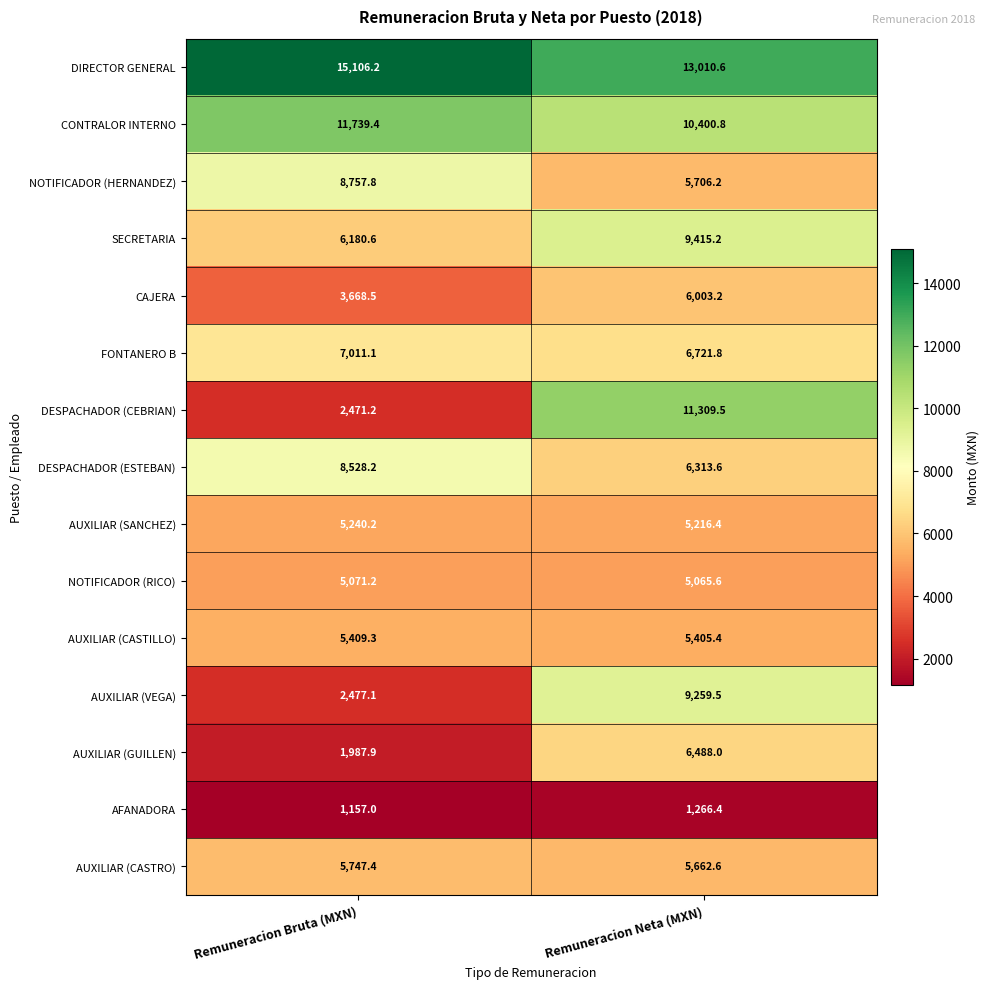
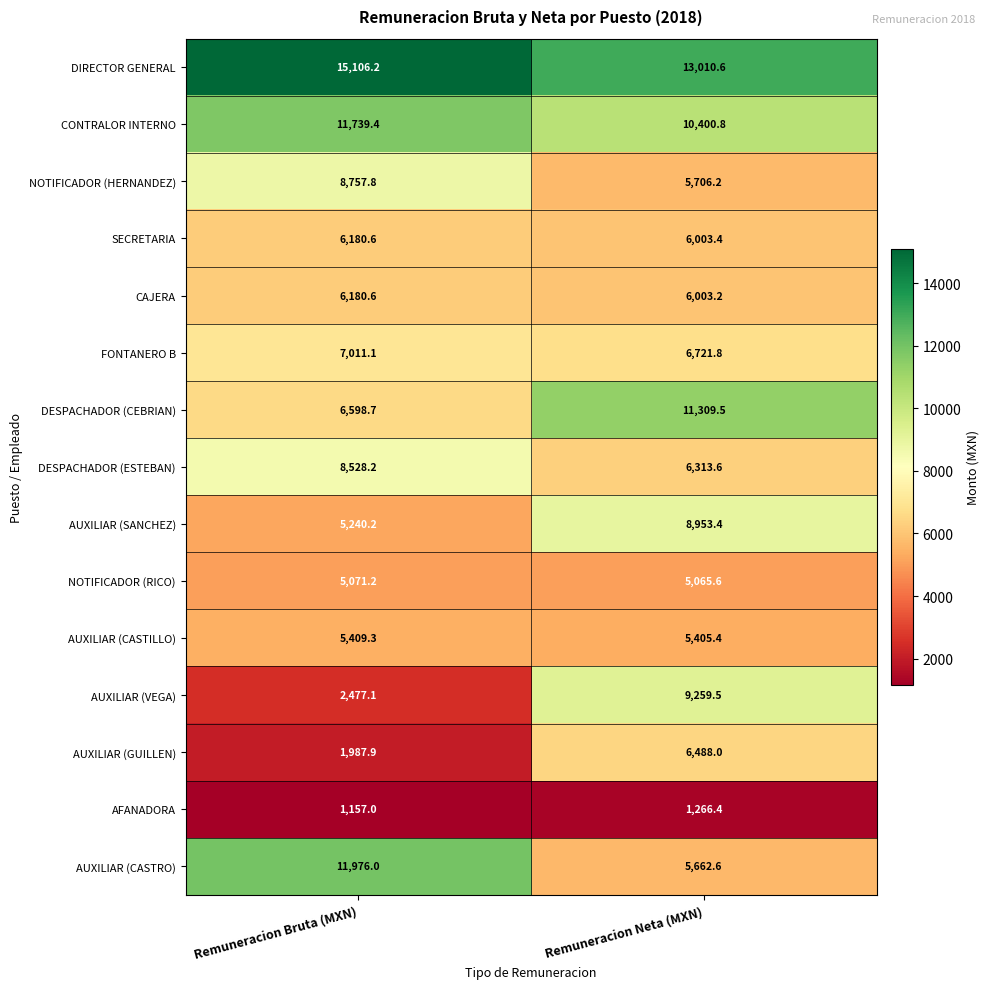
SECRETARIA, Remuneracion Neta (MXN): 9,415.2 -> 6,003.4
CAJERA, Remuneracion Bruta (MXN): 3,668.5 -> 6,180.6
DESPACHADOR (CEBRIAN), Remuneracion Bruta (MXN): 2,471.2 -> 6,598.7
AUXILIAR (SANCHEZ), Remuneracion Neta (MXN): 5,216.4 -> 8,953.4
AUXILIAR (CASTRO), Remuneracion Bruta (MXN): 5,747.4 -> 11,976.0
